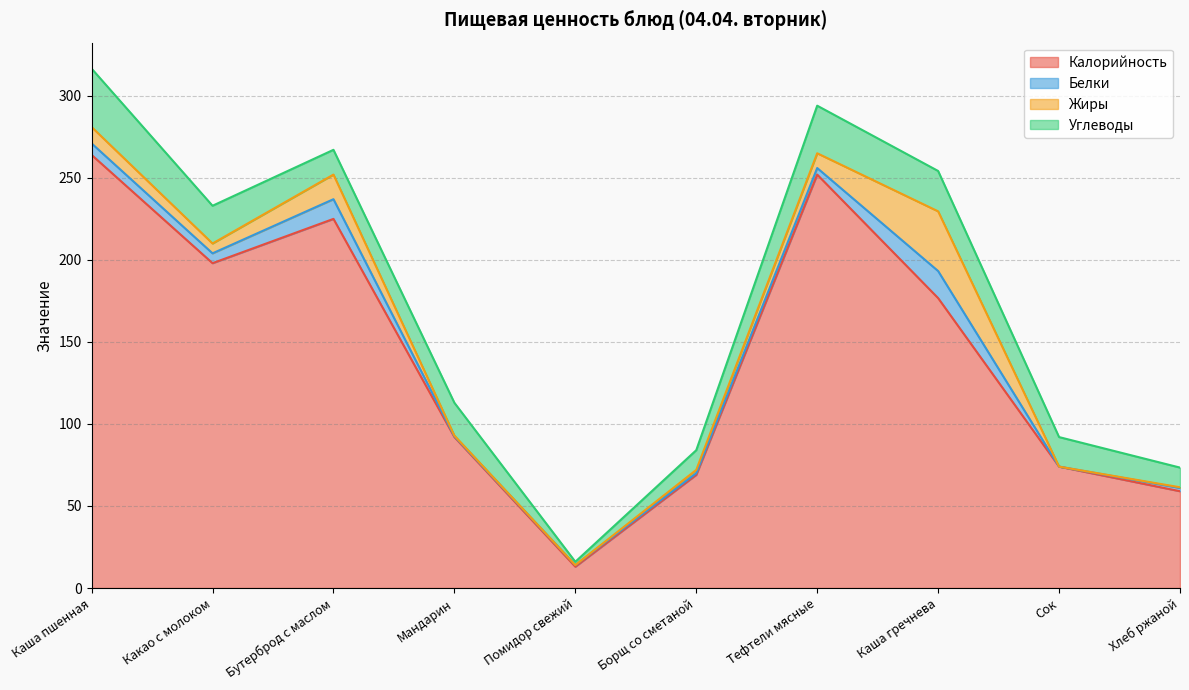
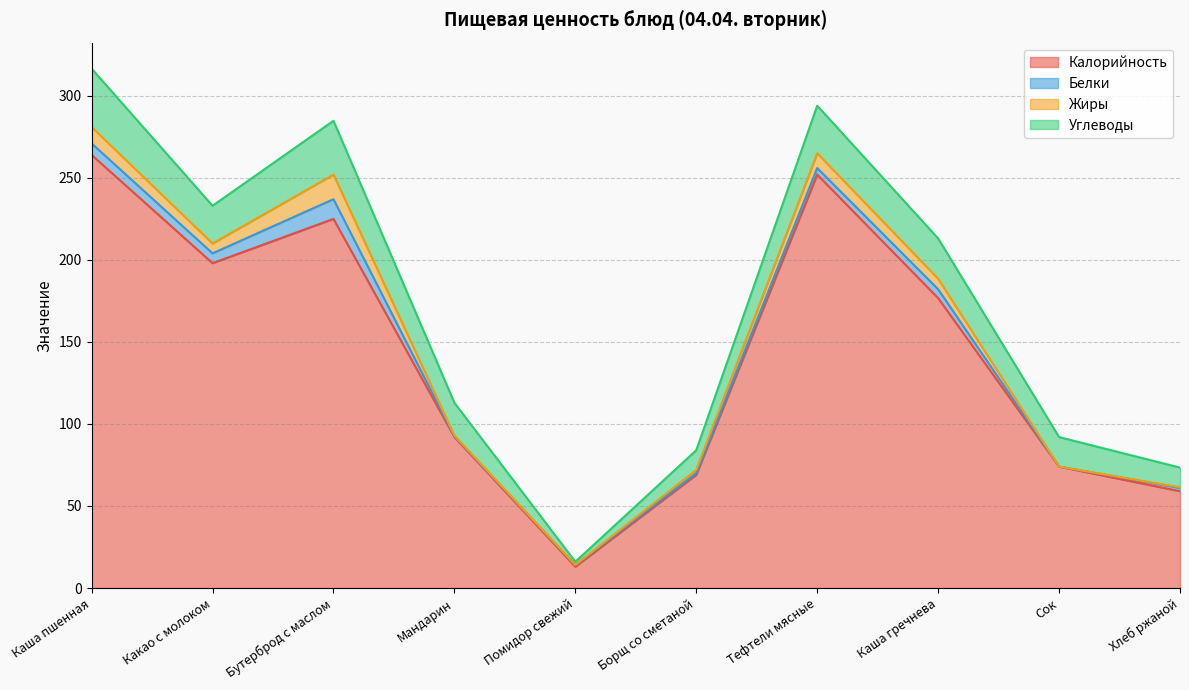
Углеводы, Бутерброд с маслом: 15 -> 33
Белки, Каша гречнева: 17 -> 5
Жиры, Каша гречнева: 36 -> 6
